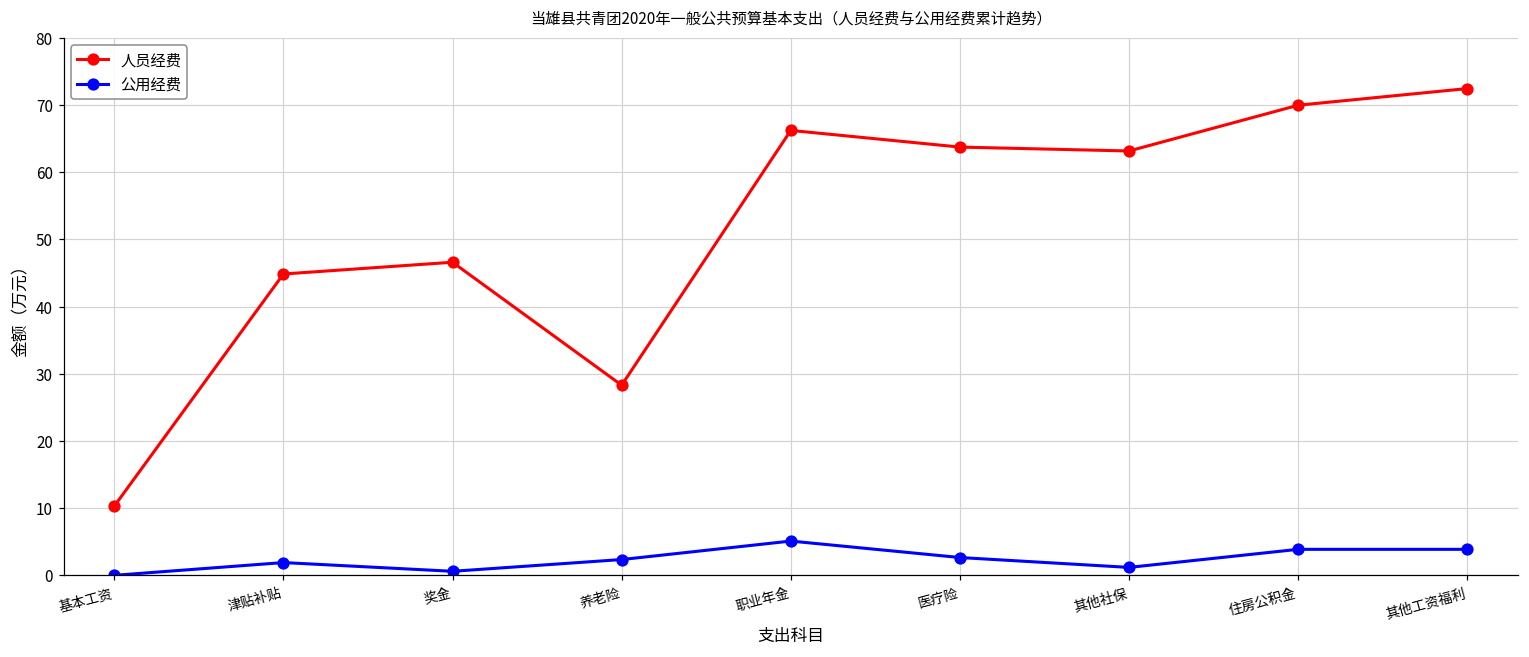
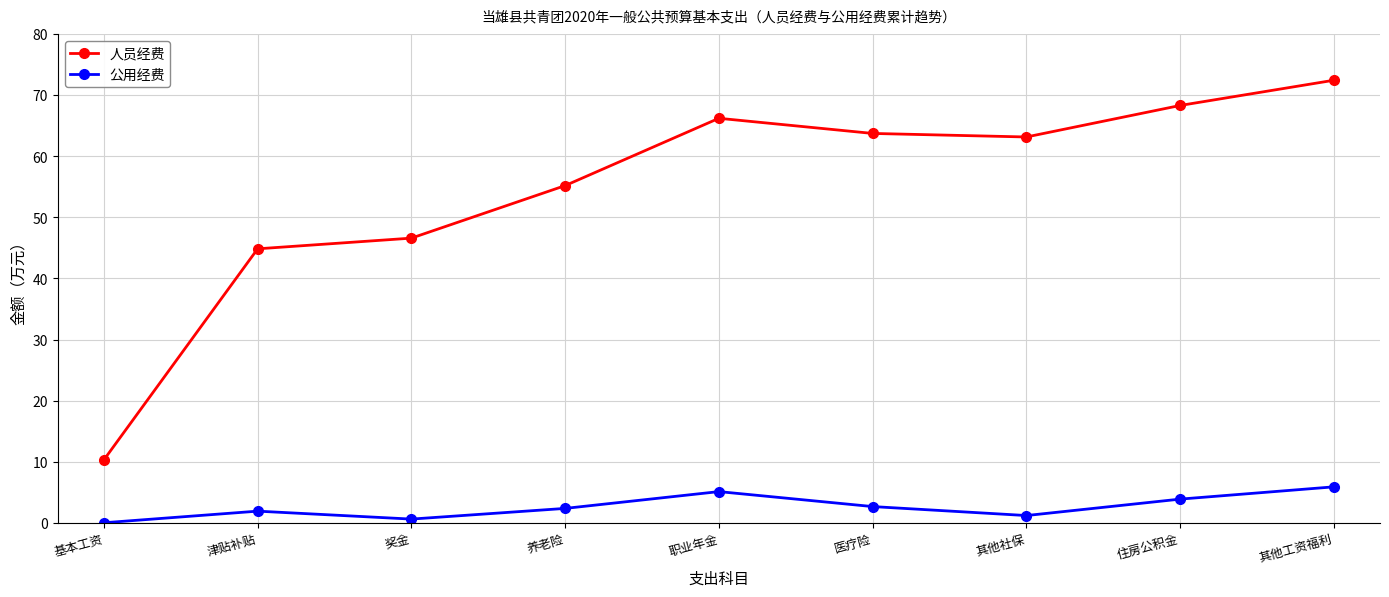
人员经费, 养老险: 28 -> 55
人员经费, 住房公积金: 70 -> 68
公用经费, 其他工资福利: 4 -> 6
